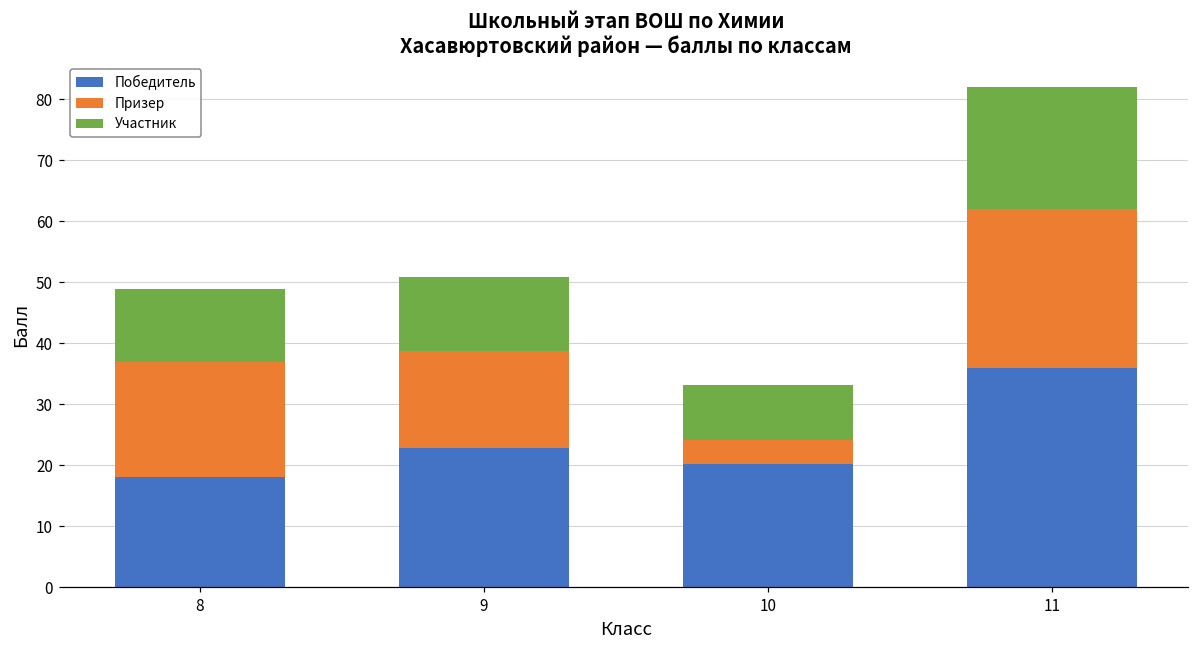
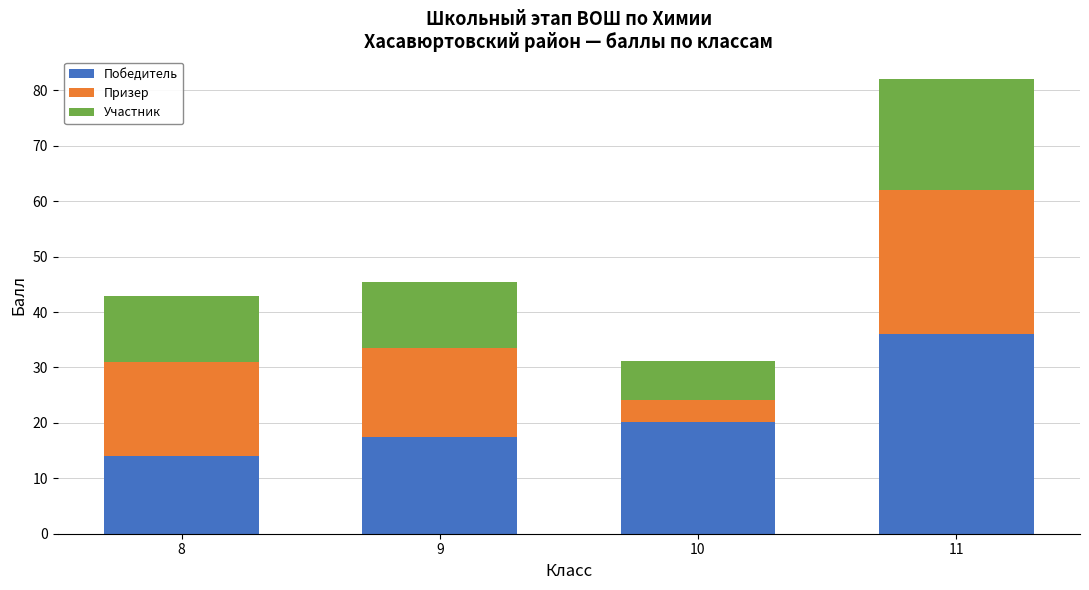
Победитель, 8: 18 -> 14
Призер, 8: 19 -> 17
Победитель, 9: 23 -> 18
Участник, 10: 9 -> 7
